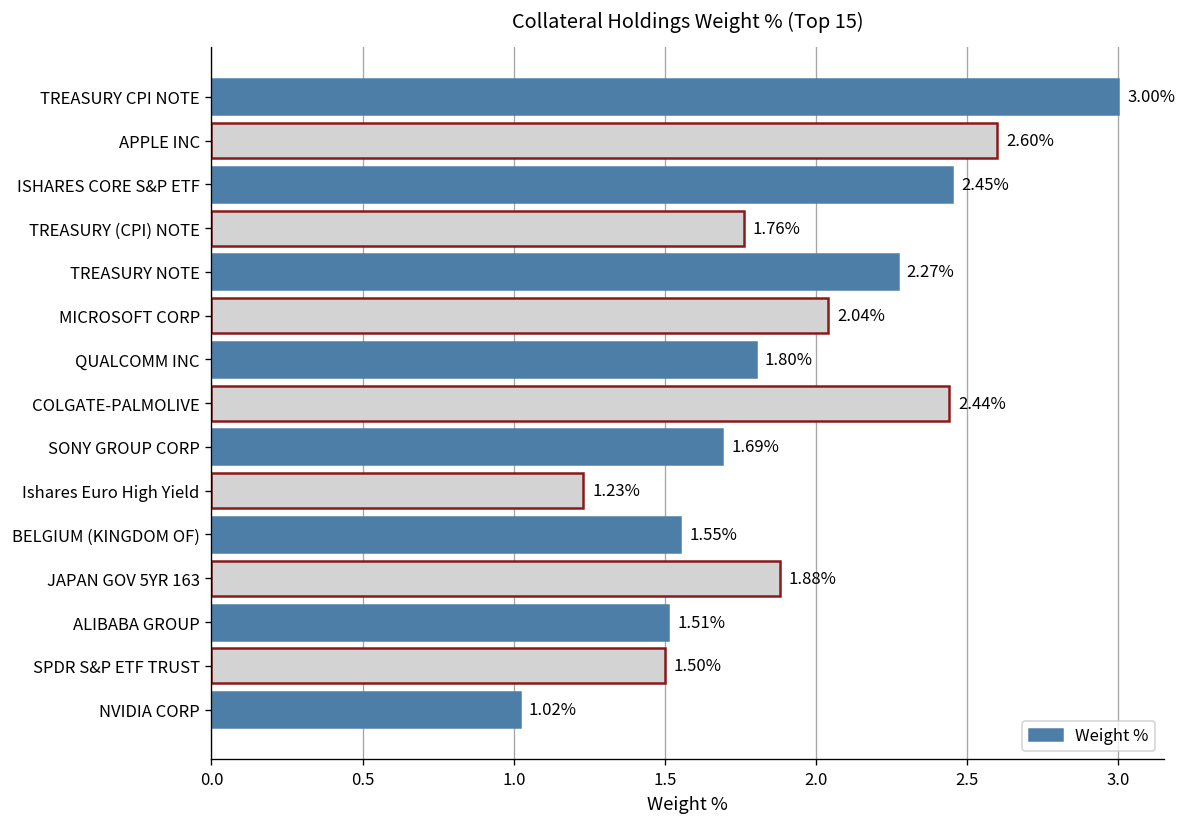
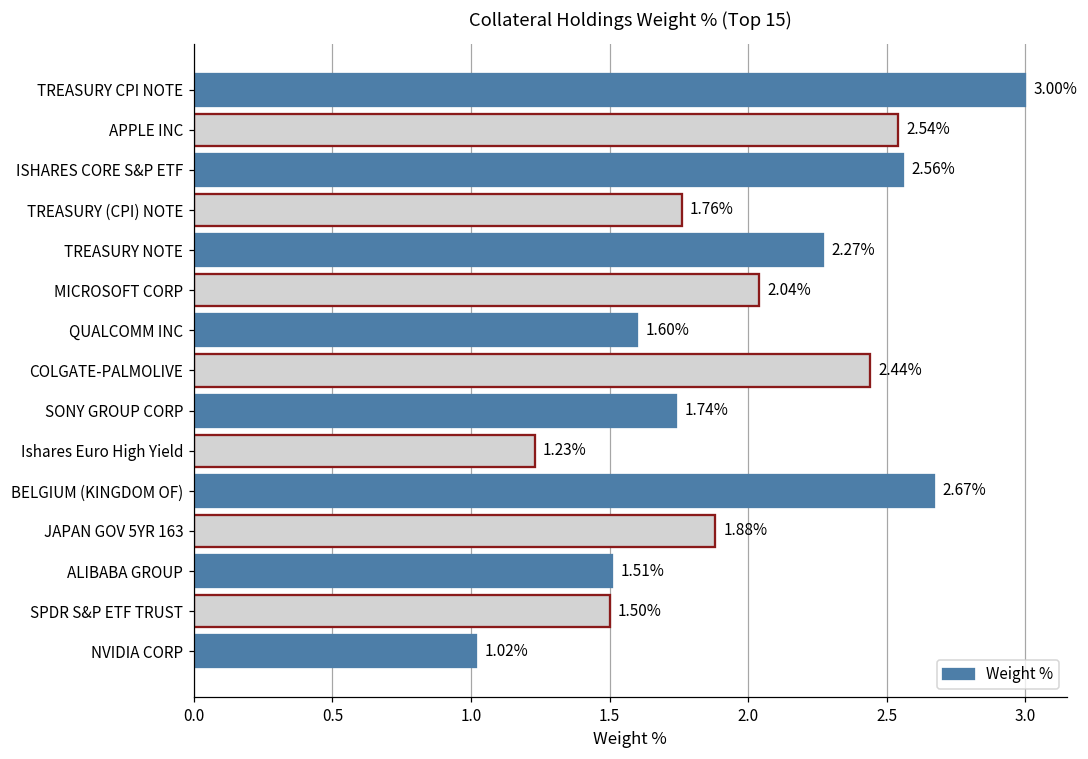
APPLE INC: 2.60% -> 2.54%
ISHARES CORE S&P ETF: 2.45% -> 2.56%
QUALCOMM INC: 1.80% -> 1.60%
SONY GROUP CORP: 1.69% -> 1.74%
BELGIUM (KINGDOM OF): 1.55% -> 2.67%
